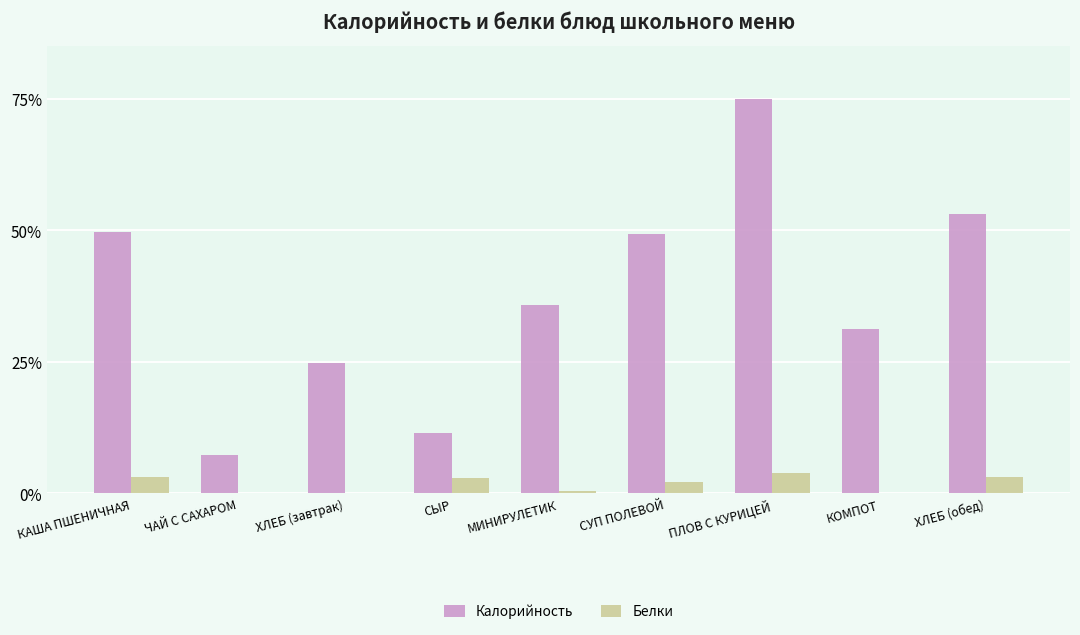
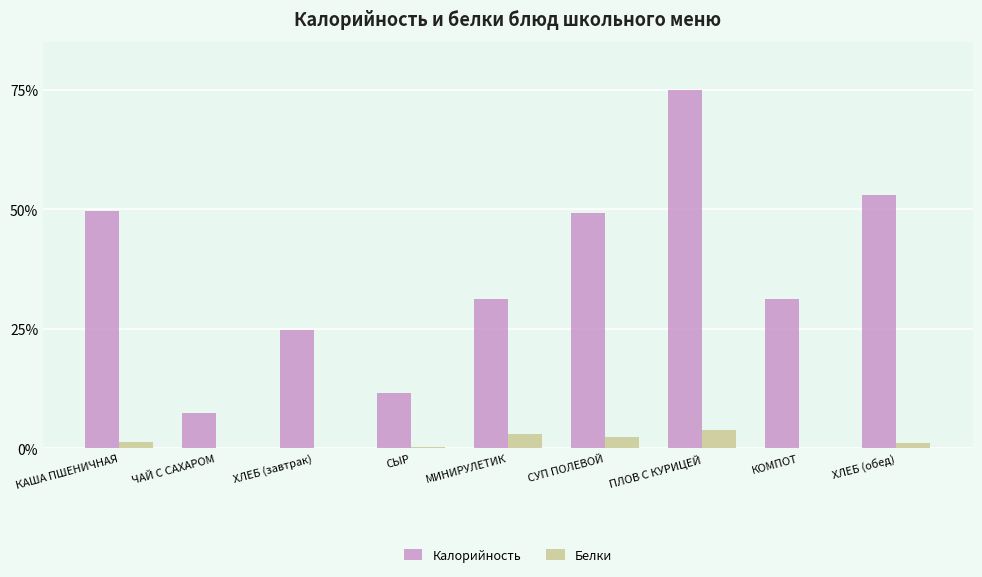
Белки, КАША ПШЕНИЧНАЯ: 3% -> 1%
Белки, СЫР: 3% -> 0%
Калорийность, МИНИРУЛЕТИК: 36% -> 31%
Белки, МИНИРУЛЕТИК: 0% -> 3%
Белки, ХЛЕБ (обед): 3% -> 1%
